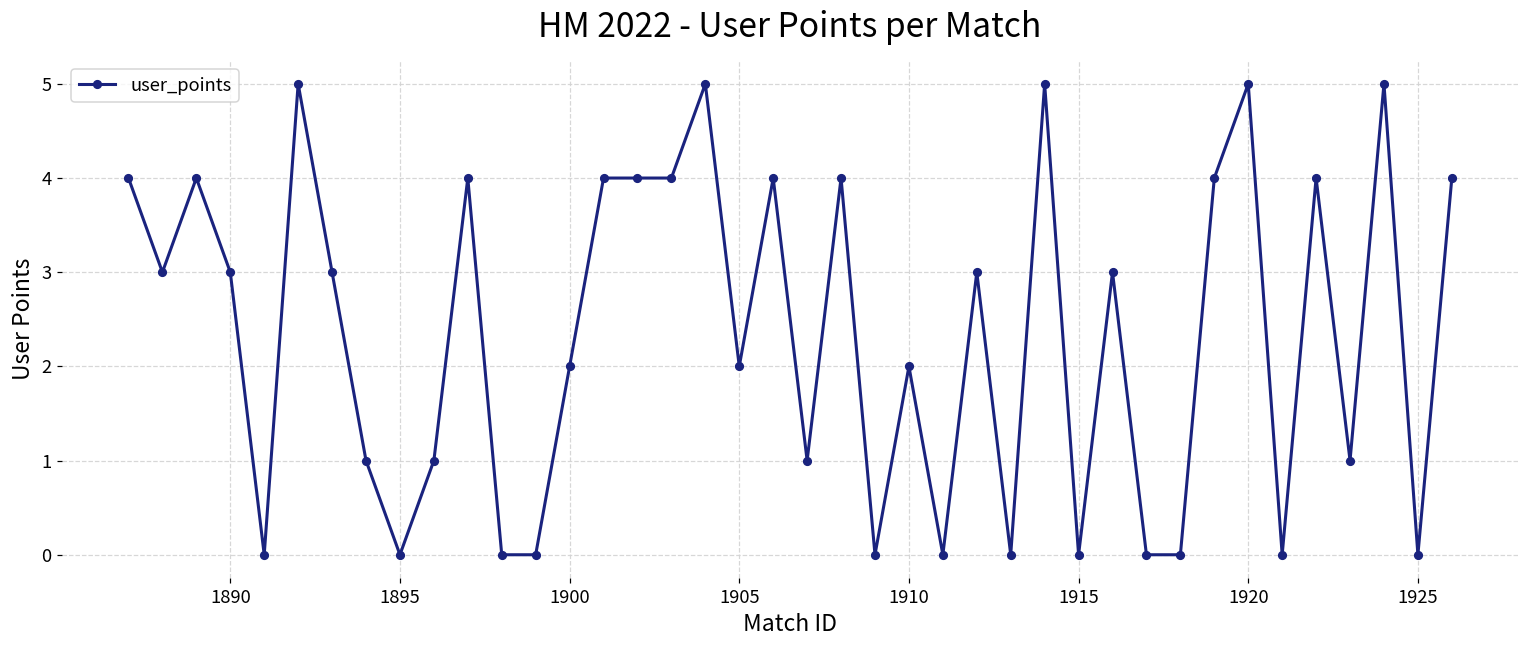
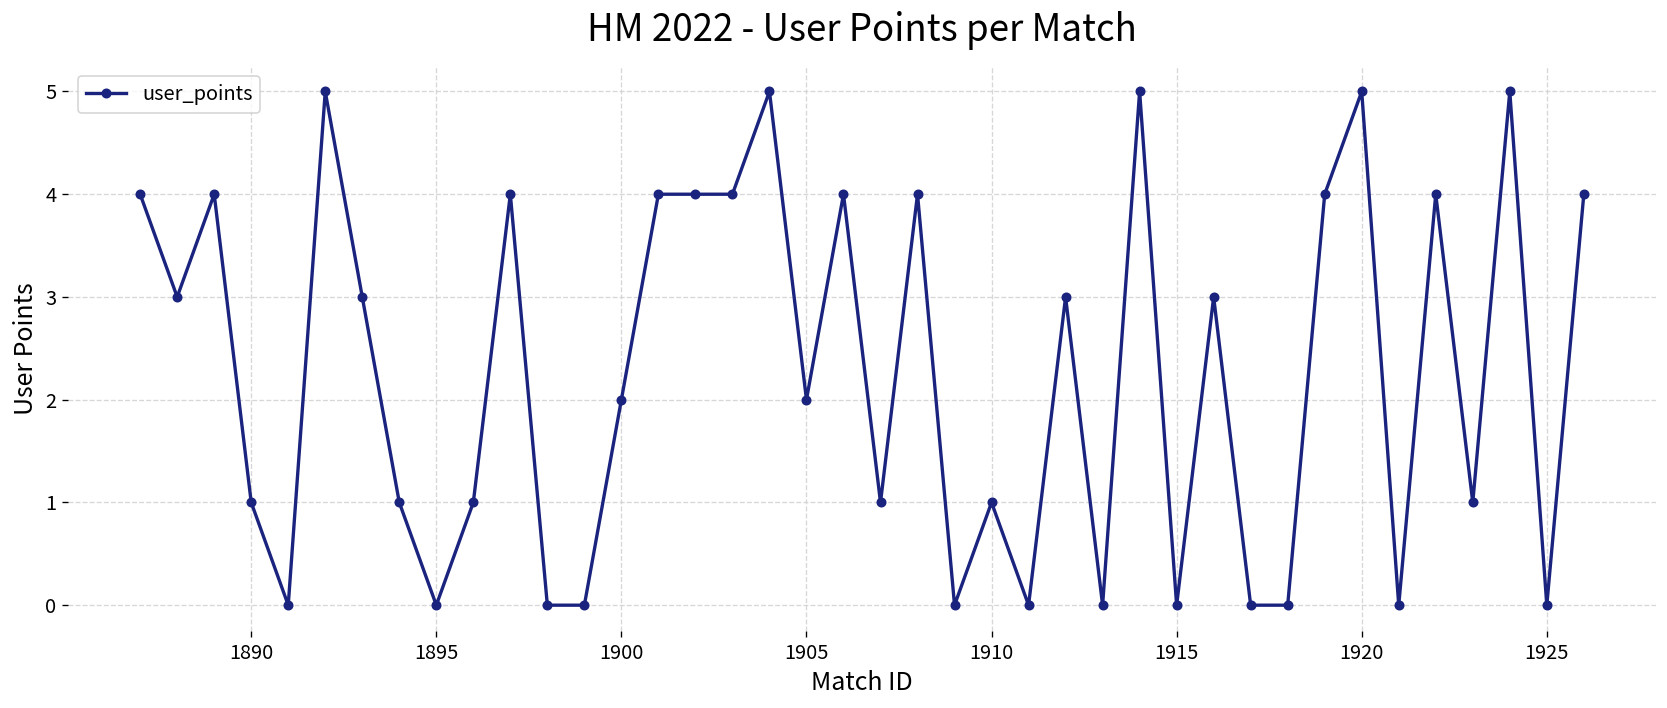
1890: 3 -> 1
1910: 2 -> 1
